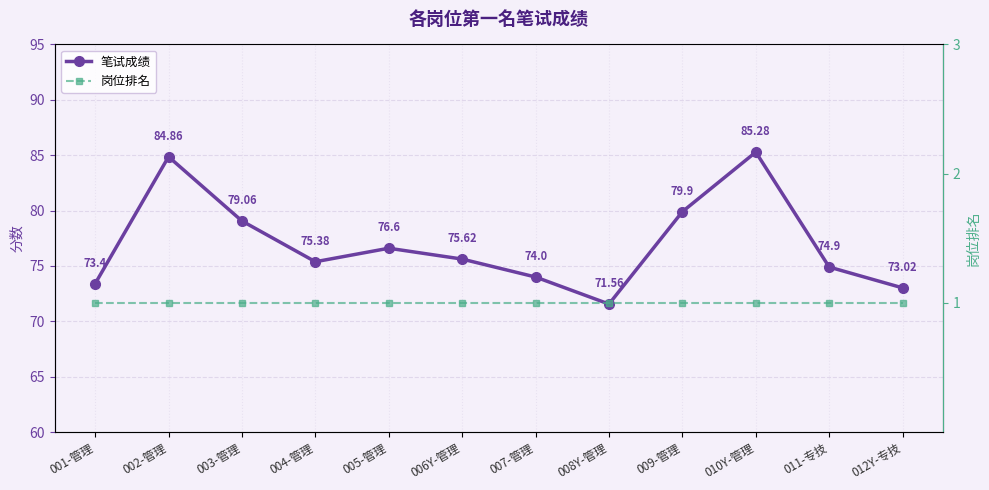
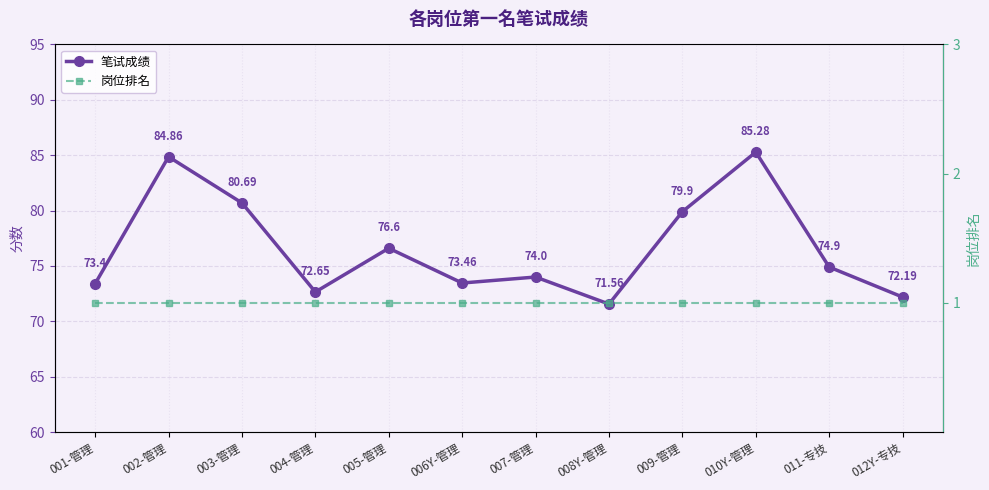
笔试成绩, 003-管理: 79.06 -> 80.69
笔试成绩, 004-管理: 75.38 -> 72.65
笔试成绩, 006Y-管理: 75.62 -> 73.46
笔试成绩, 012Y-专技: 73.02 -> 72.19
